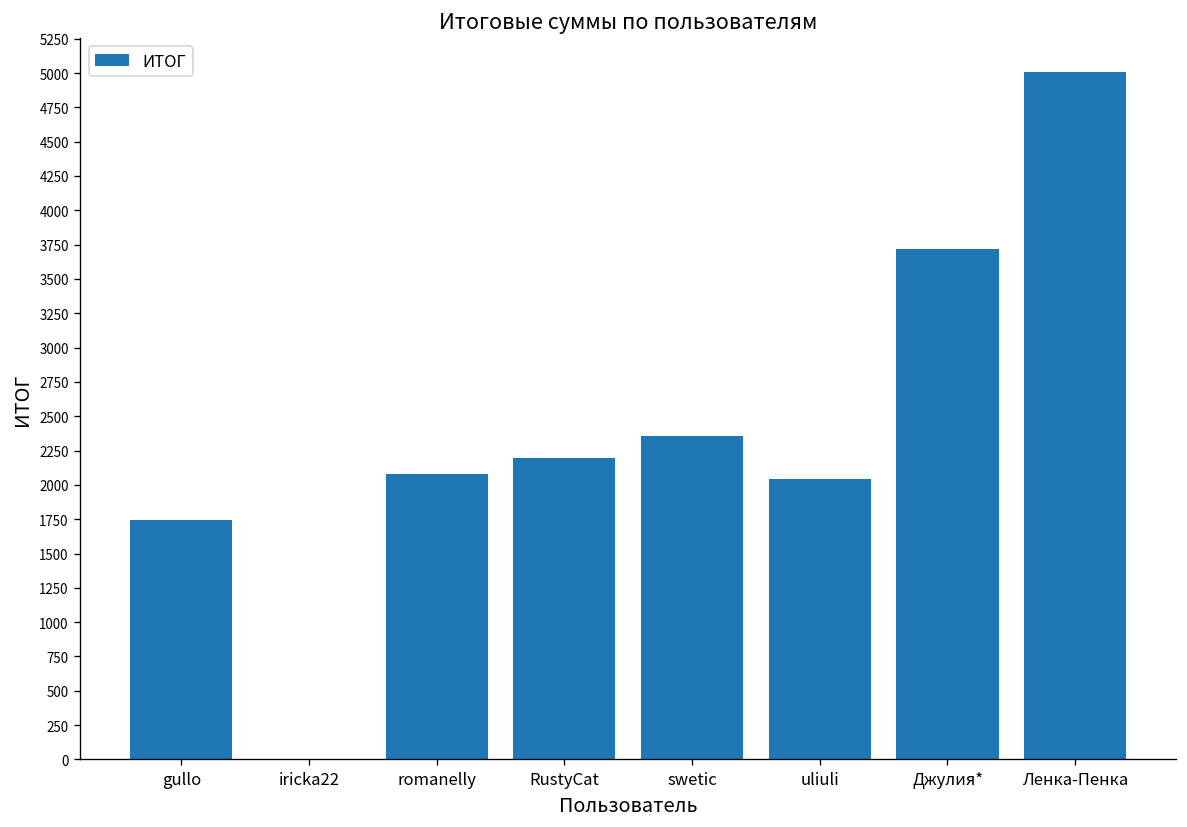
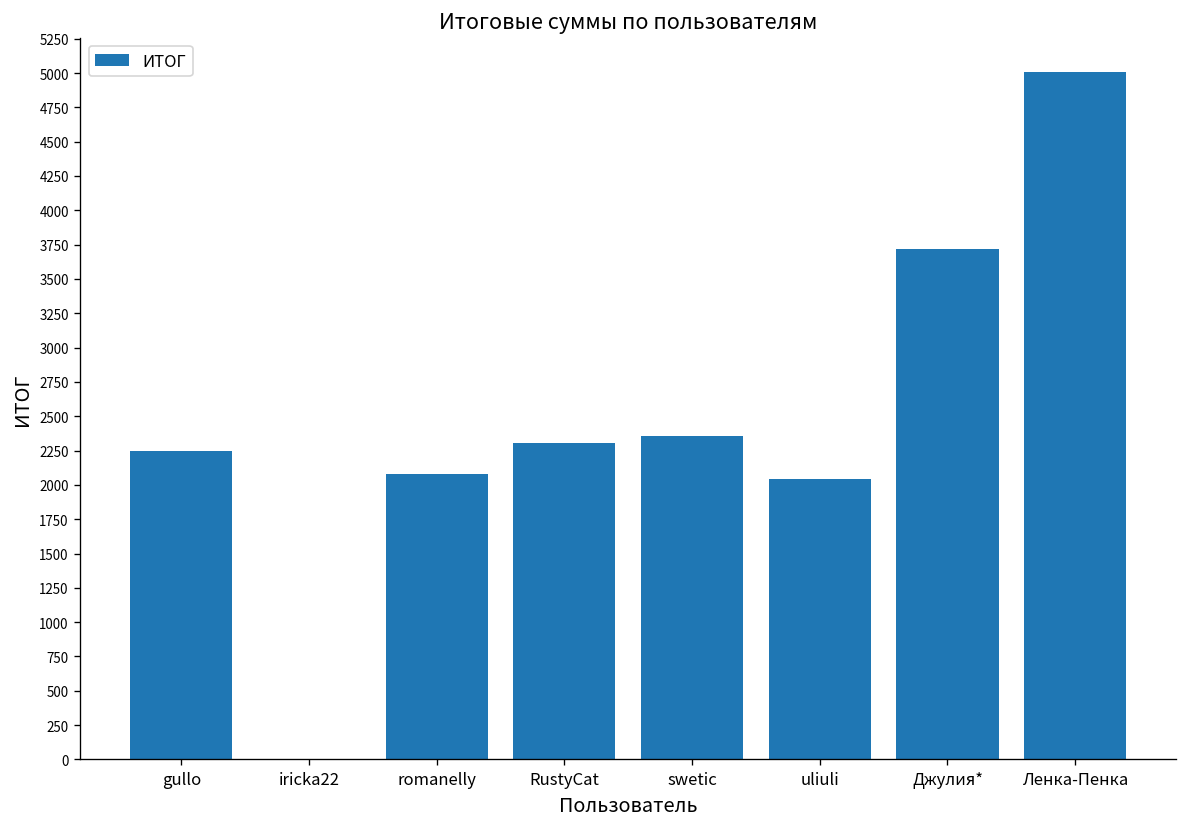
gullo: 1740 -> 2250
RustyCat: 2190 -> 2300
